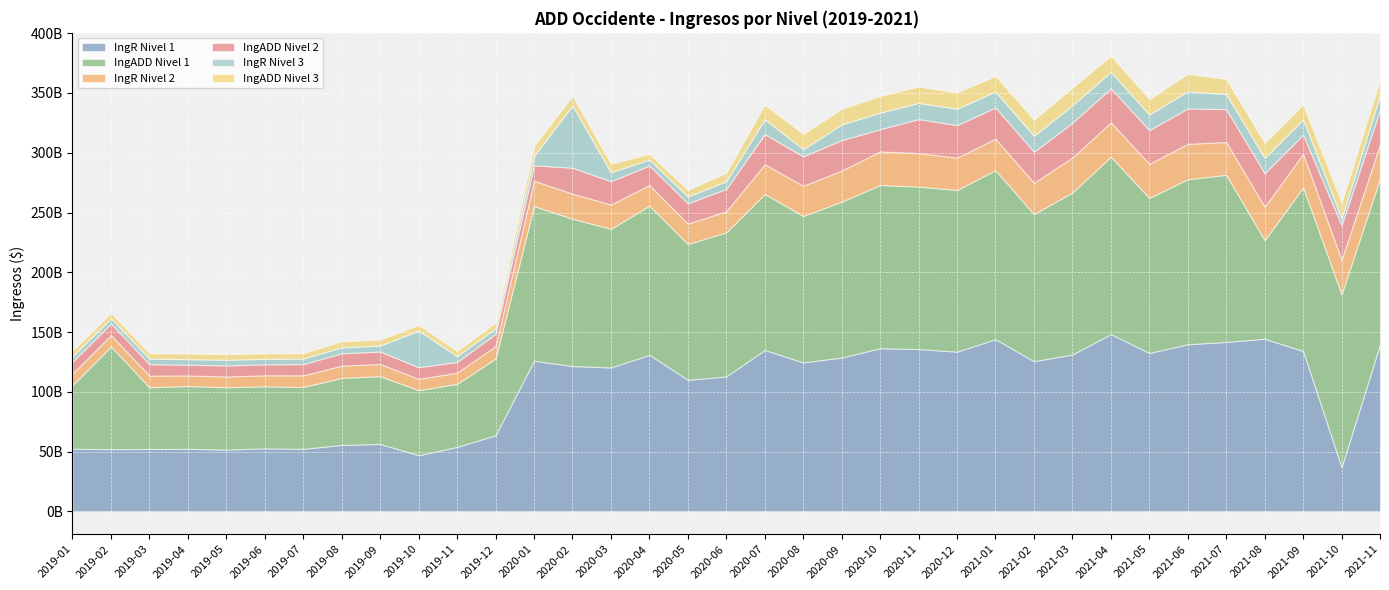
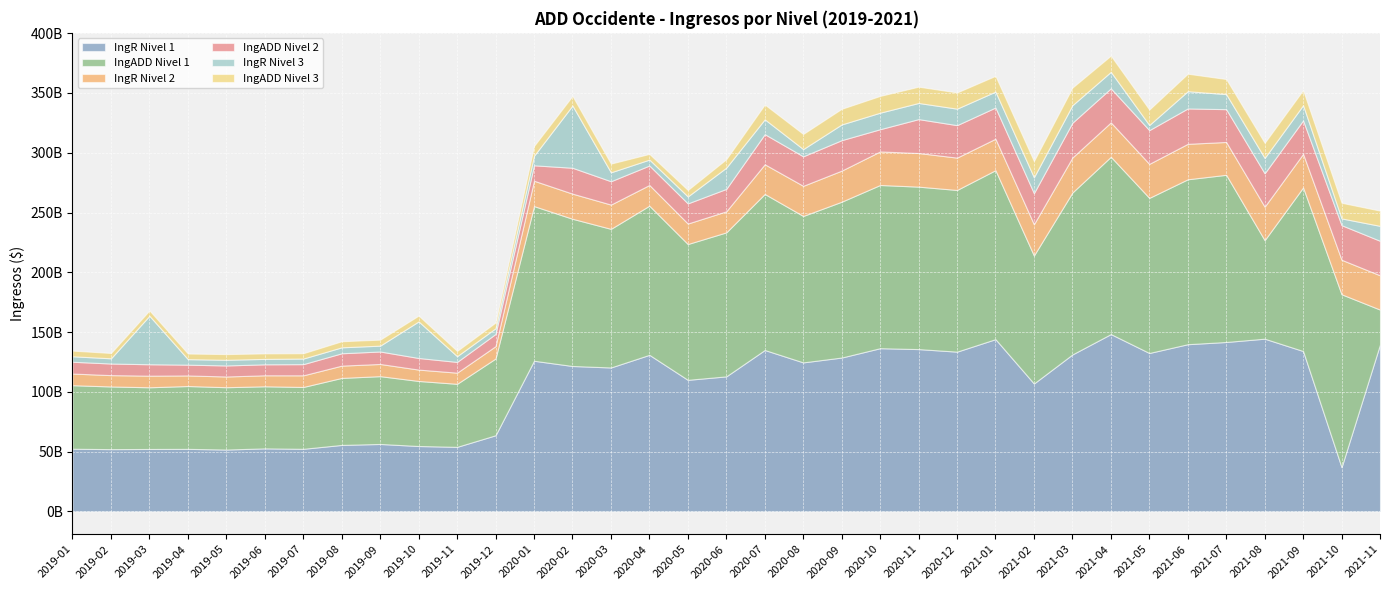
IngADD Nivel 1, 2019-02: 86000000000 -> 52000000000
IngR Nivel 3, 2019-03: 5000000000 -> 41000000000
IngR Nivel 1, 2019-10: 47000000000 -> 55000000000
IngR Nivel 3, 2020-06: 6000000000 -> 18000000000
IngR Nivel 1, 2021-02: 126000000000 -> 107000000000
IngADD Nivel 1, 2021-02: 123000000000 -> 107000000000
IngR Nivel 3, 2021-05: 13000000000 -> 4000000000
IngADD Nivel 2, 2021-09: 16000000000 -> 28000000000
IngADD Nivel 1, 2021-11: 139000000000 -> 29000000000
